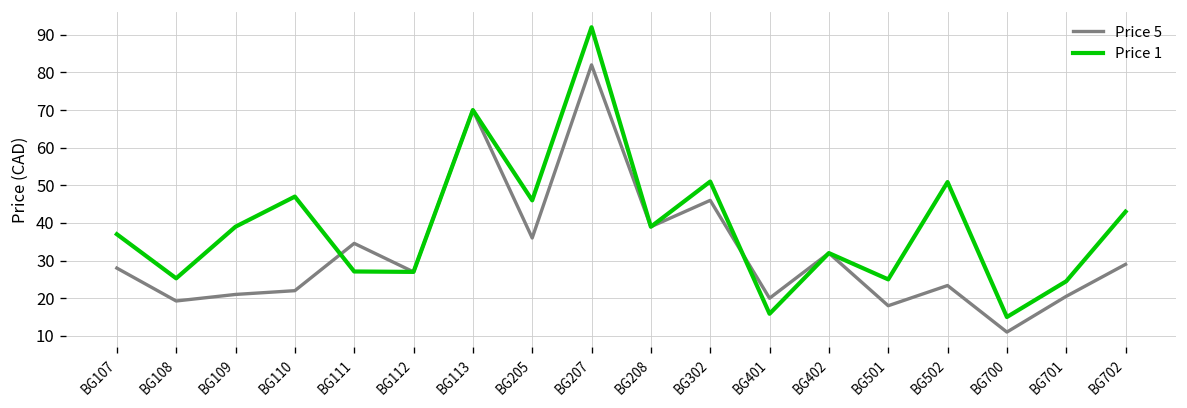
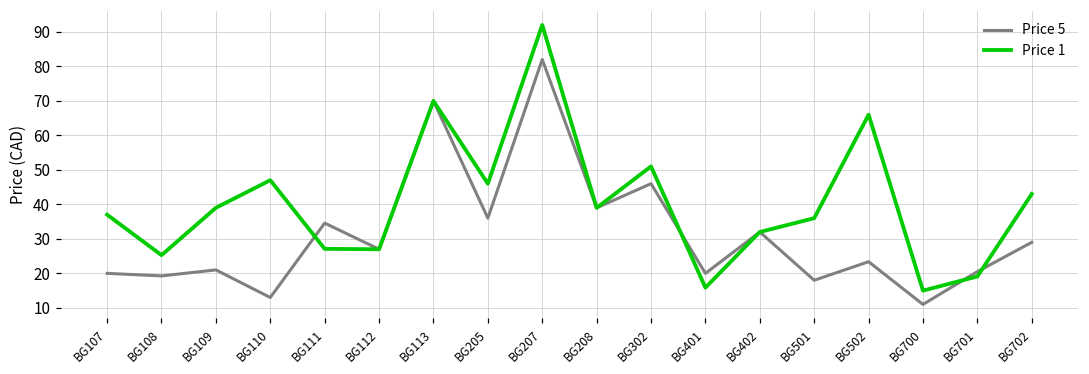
Price 5, BG107: 28 -> 20
Price 5, BG110: 22 -> 13
Price 1, BG501: 25 -> 36
Price 1, BG502: 51 -> 66
Price 1, BG701: 25 -> 19
